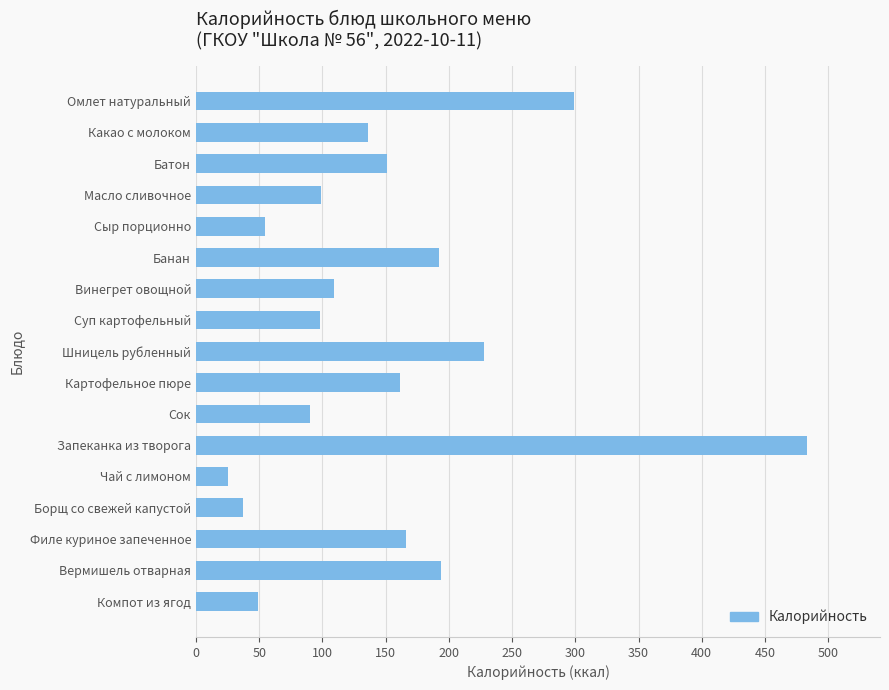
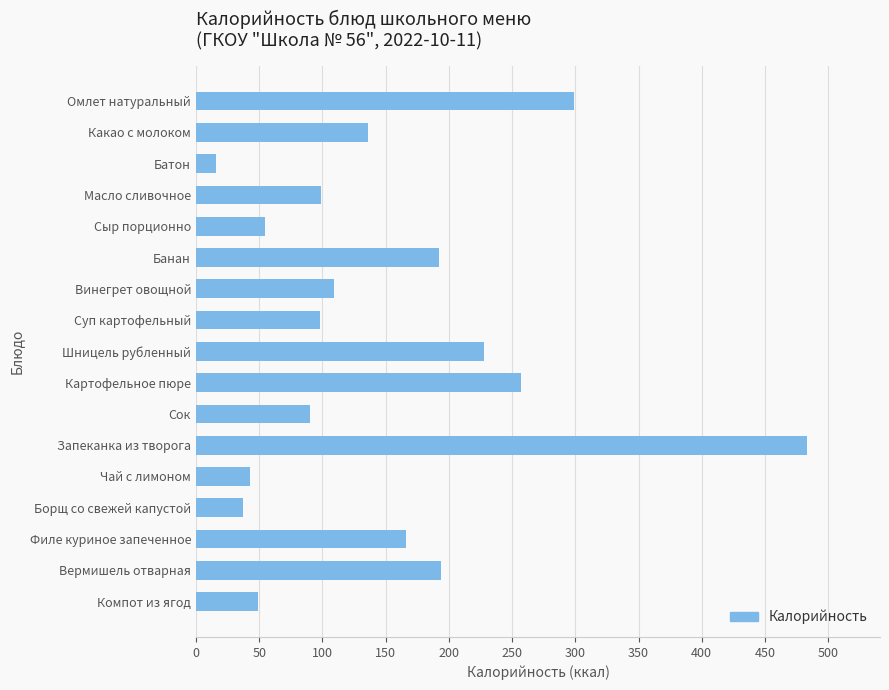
Батон: 151 -> 16
Картофельное пюре: 161 -> 257
Чай с лимоном: 25 -> 43
